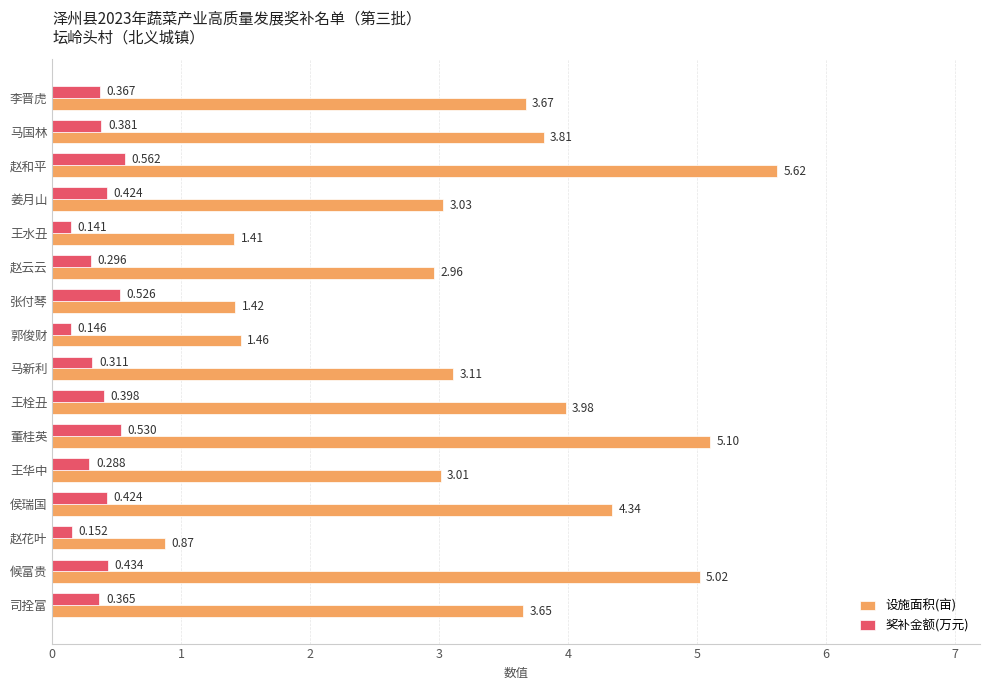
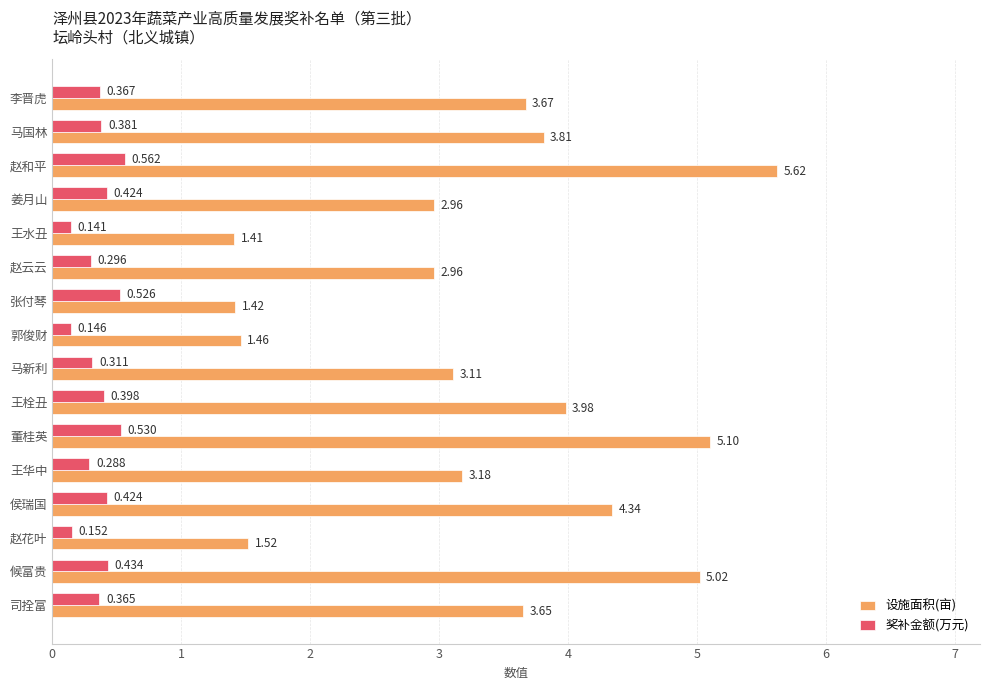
设施面积(亩), 姜月山: 3.03 -> 2.96
设施面积(亩), 王华中: 3.01 -> 3.18
设施面积(亩), 赵花叶: 0.87 -> 1.52
